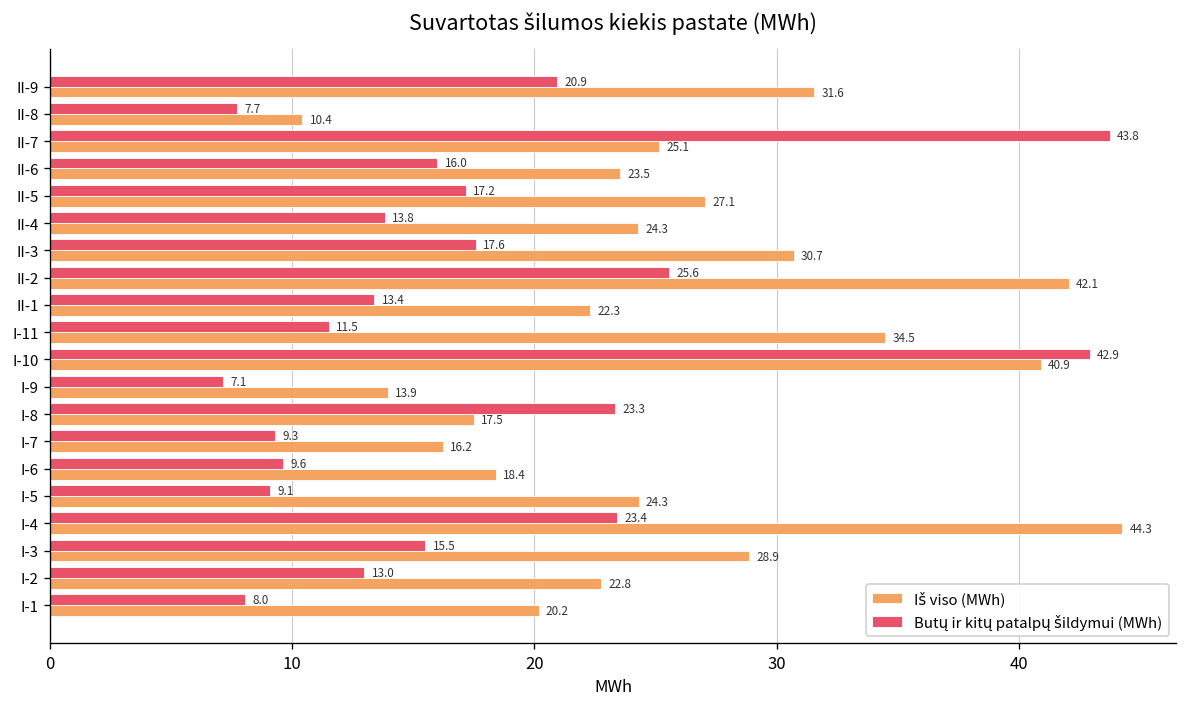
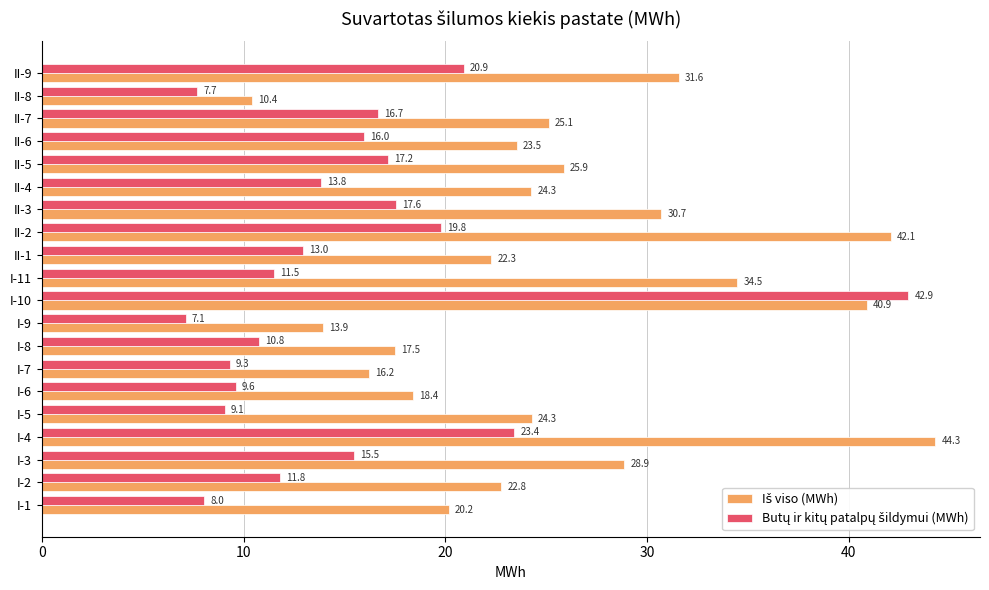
Butų ir kitų patalpų šildymui (MWh), II-7: 43.8 -> 16.7
Iš viso (MWh), II-5: 27.1 -> 25.9
Butų ir kitų patalpų šildymui (MWh), II-2: 25.6 -> 19.8
Butų ir kitų patalpų šildymui (MWh), II-1: 13.4 -> 13.0
Butų ir kitų patalpų šildymui (MWh), I-8: 23.3 -> 10.8
Butų ir kitų patalpų šildymui (MWh), I-2: 13.0 -> 11.8
